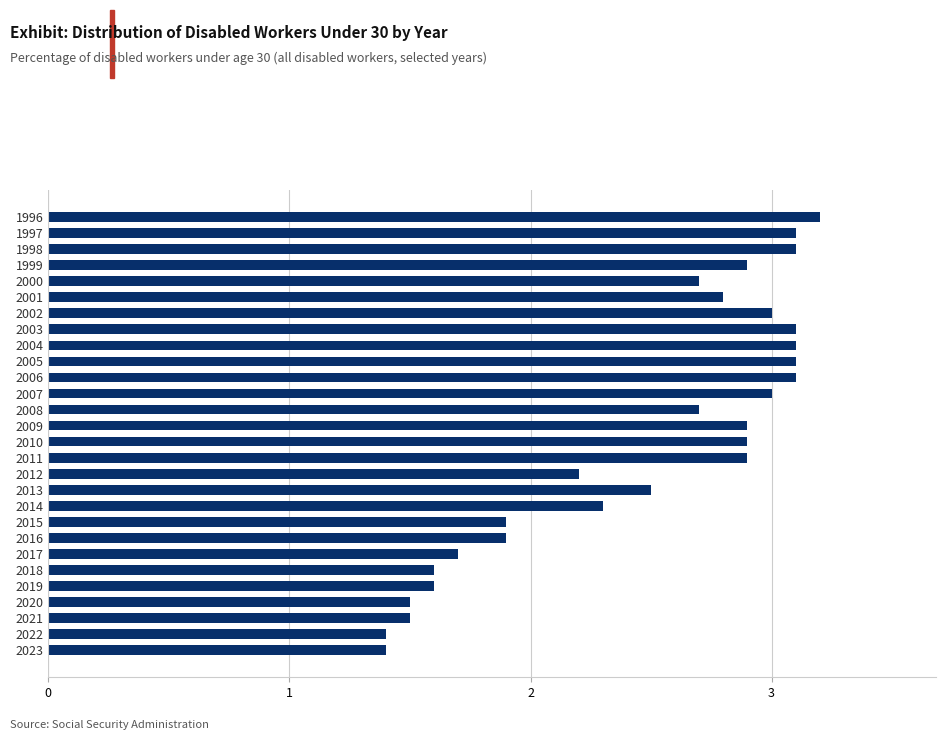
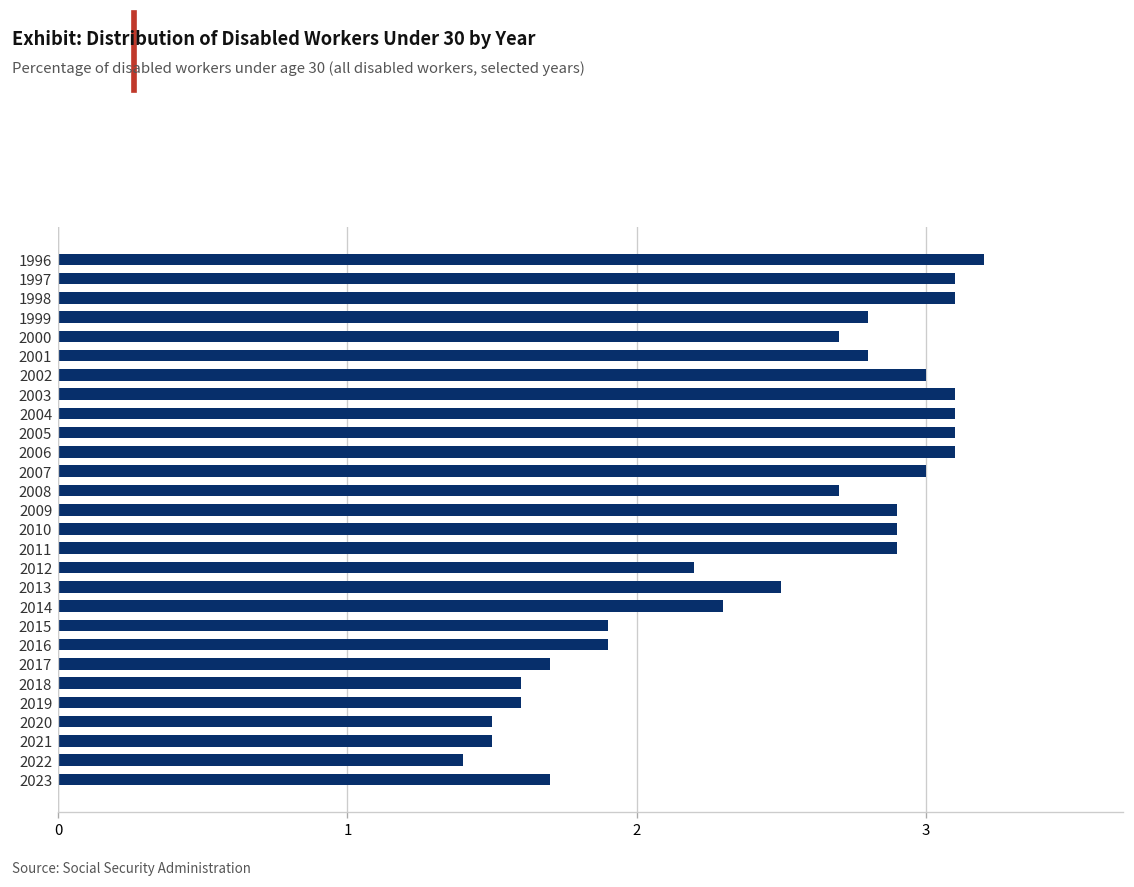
1999: 2.9 -> 2.8
2023: 1.4 -> 1.7
